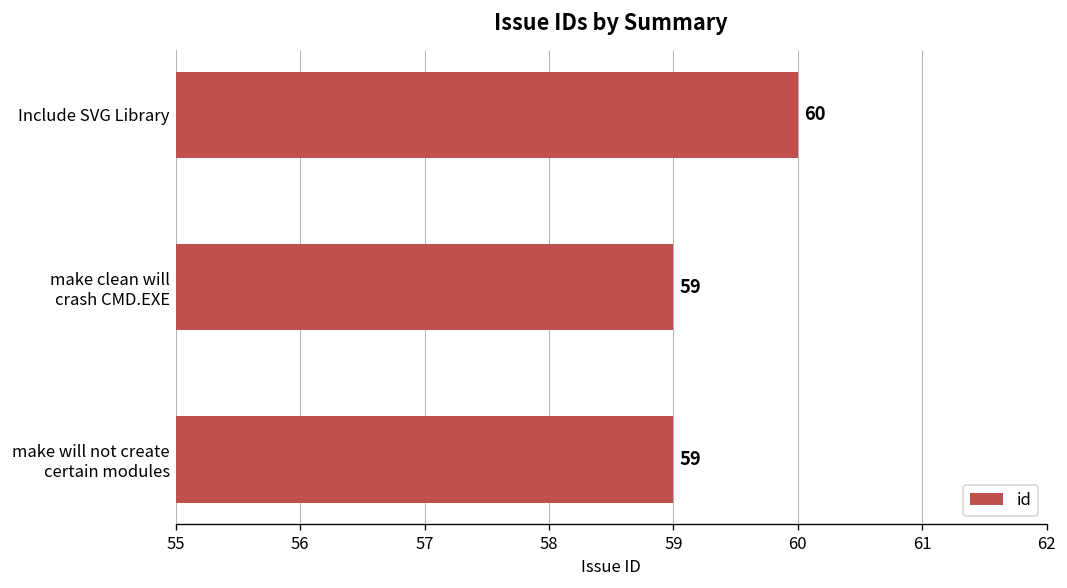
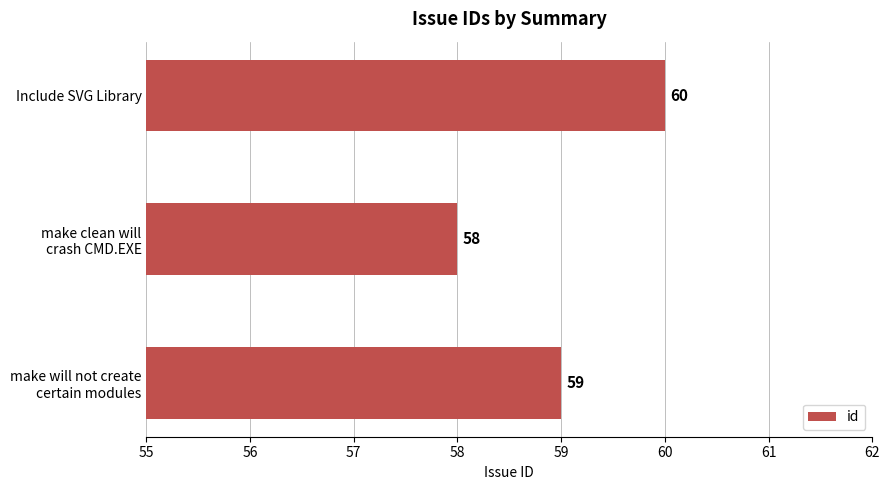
make clean will crash CMD.EXE: 59 -> 58
